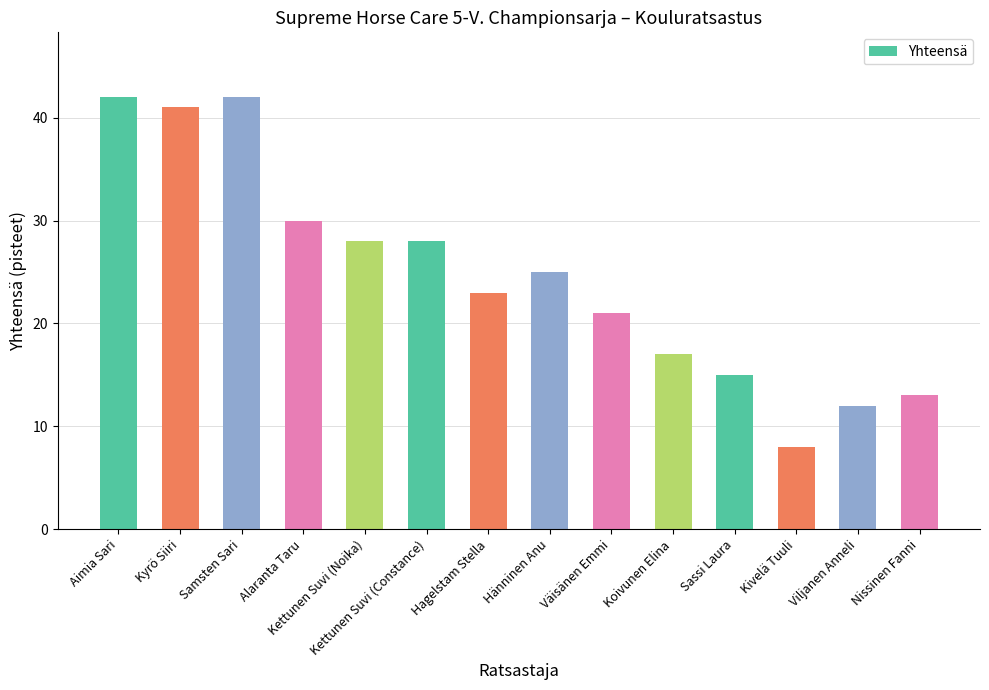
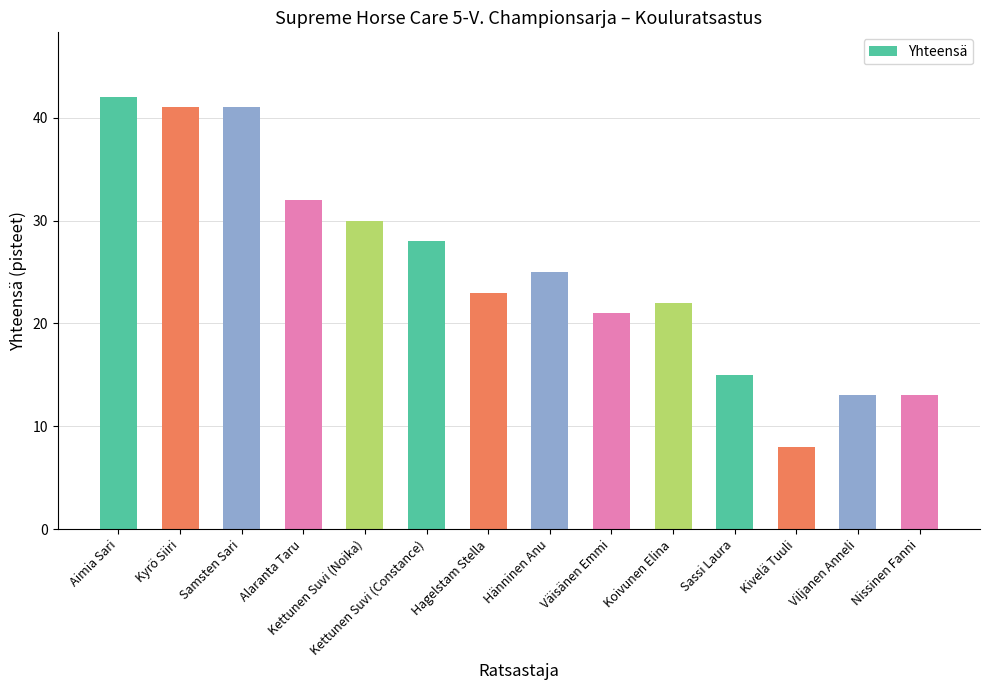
Samsten Sari: 42 -> 41
Alaranta Taru: 30 -> 32
Kettunen Suvi (Noika): 28 -> 30
Koivunen Elina: 17 -> 22
Viljanen Anneli: 12 -> 13
